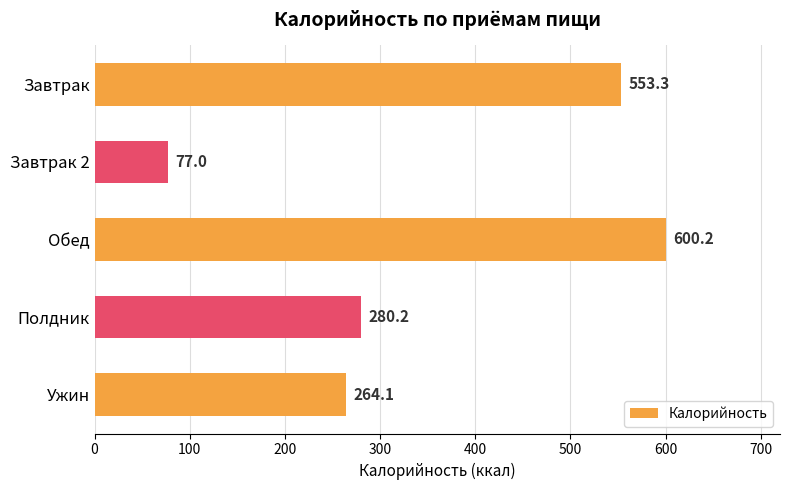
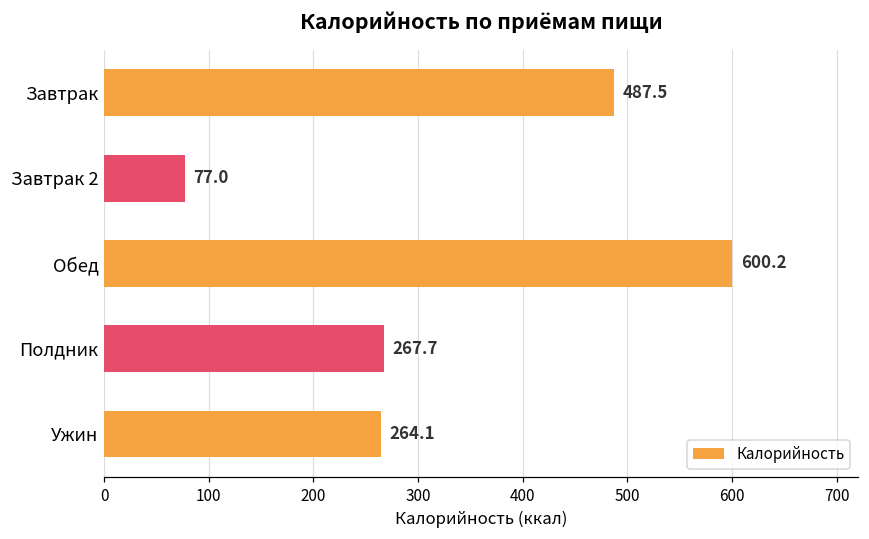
Завтрак: 553.3 -> 487.5
Полдник: 280.2 -> 267.7
